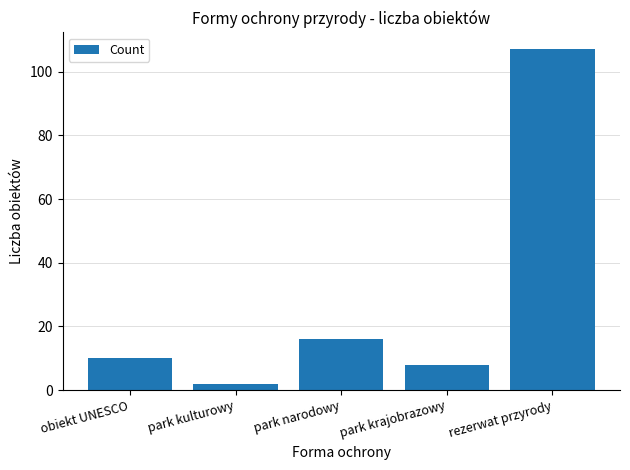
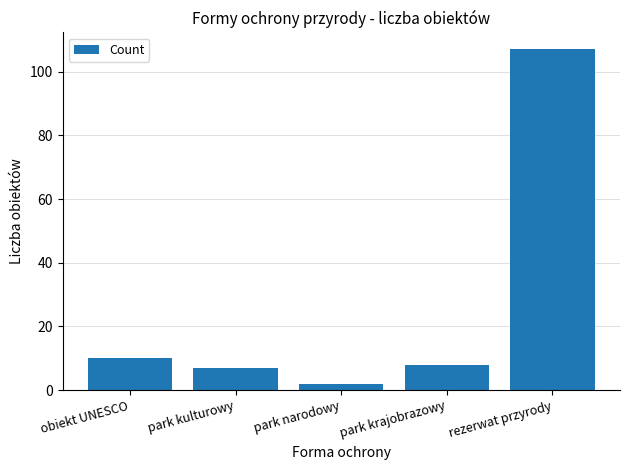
park kulturowy: 2 -> 7
park narodowy: 16 -> 2
